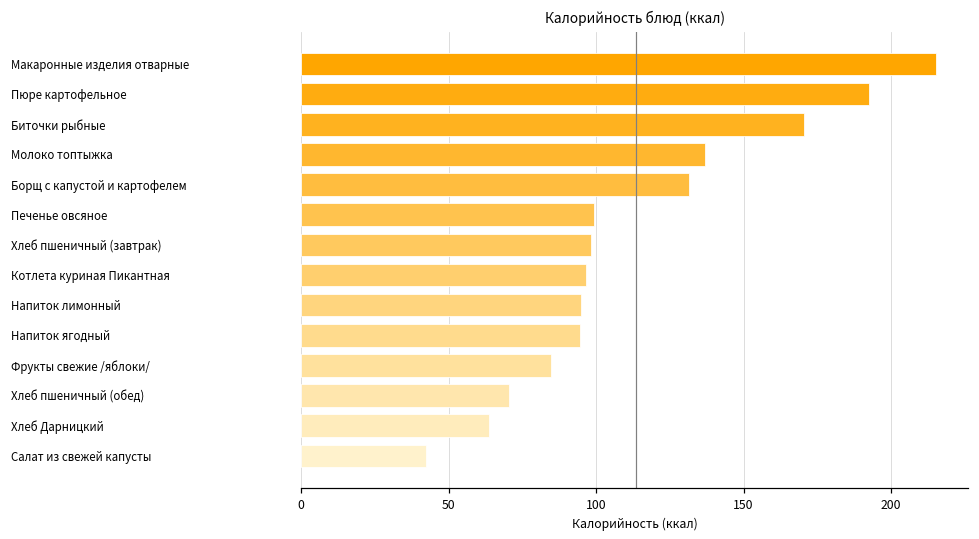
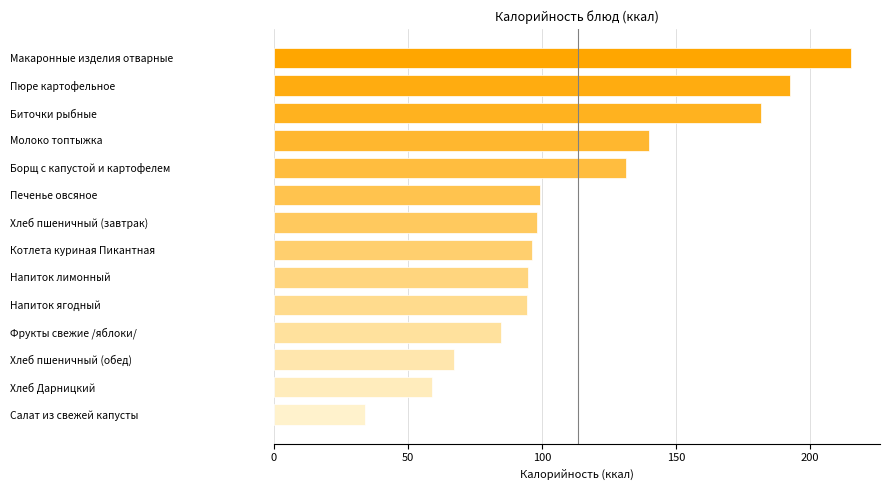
Биточки рыбные: 170 -> 182
Молоко топтыжка: 137 -> 140
Хлеб пшеничный (обед): 70 -> 67
Хлеб Дарницкий: 64 -> 59
Салат из свежей капусты: 42 -> 34
